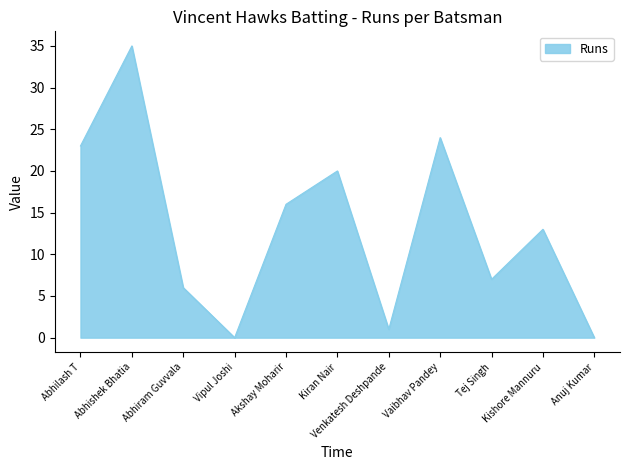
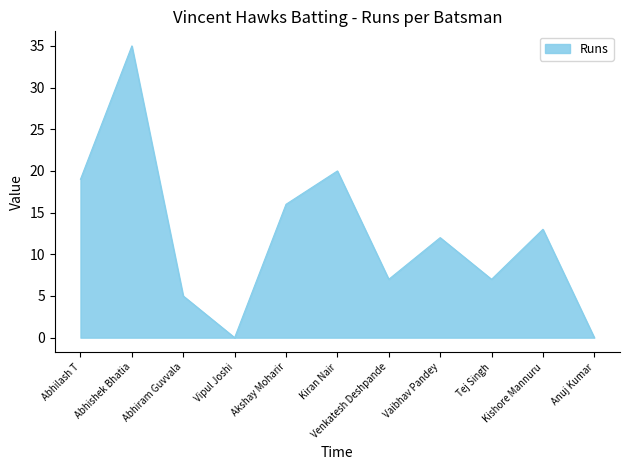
Abhilash T: 23 -> 19
Abhiram Guvvala: 6 -> 5
Venkatesh Deshpande: 1 -> 7
Vaibhav Pandey: 24 -> 12
